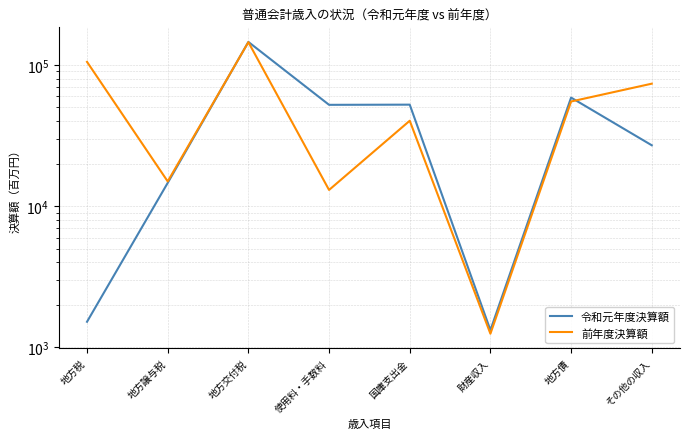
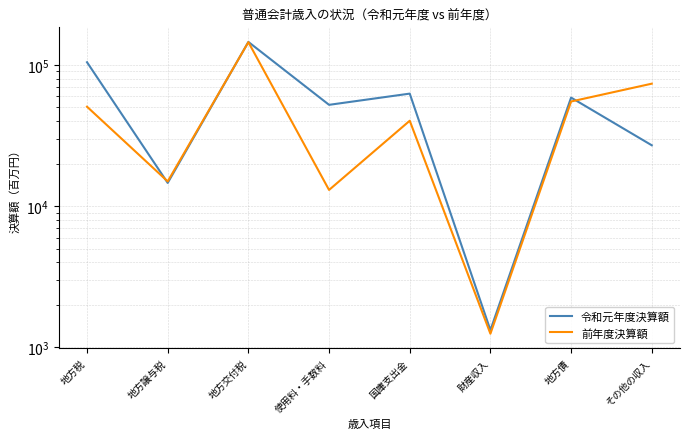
令和元年度決算額, 地方税: 1500 -> 100000
前年度決算額, 地方税: 110000 -> 51000
令和元年度決算額, 国庫支出金: 52000 -> 60000
